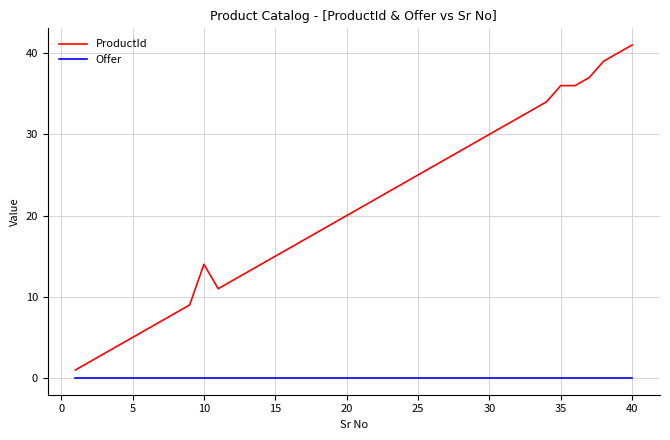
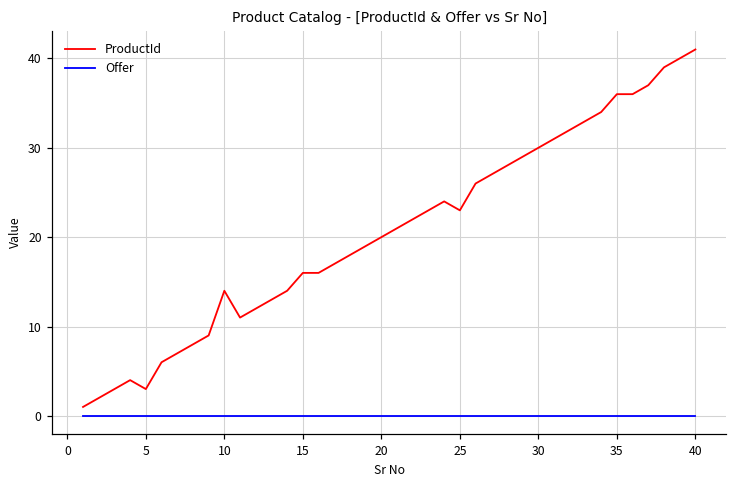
ProductId, 5: 5 -> 3
ProductId, 15: 15 -> 16
ProductId, 25: 25 -> 23
